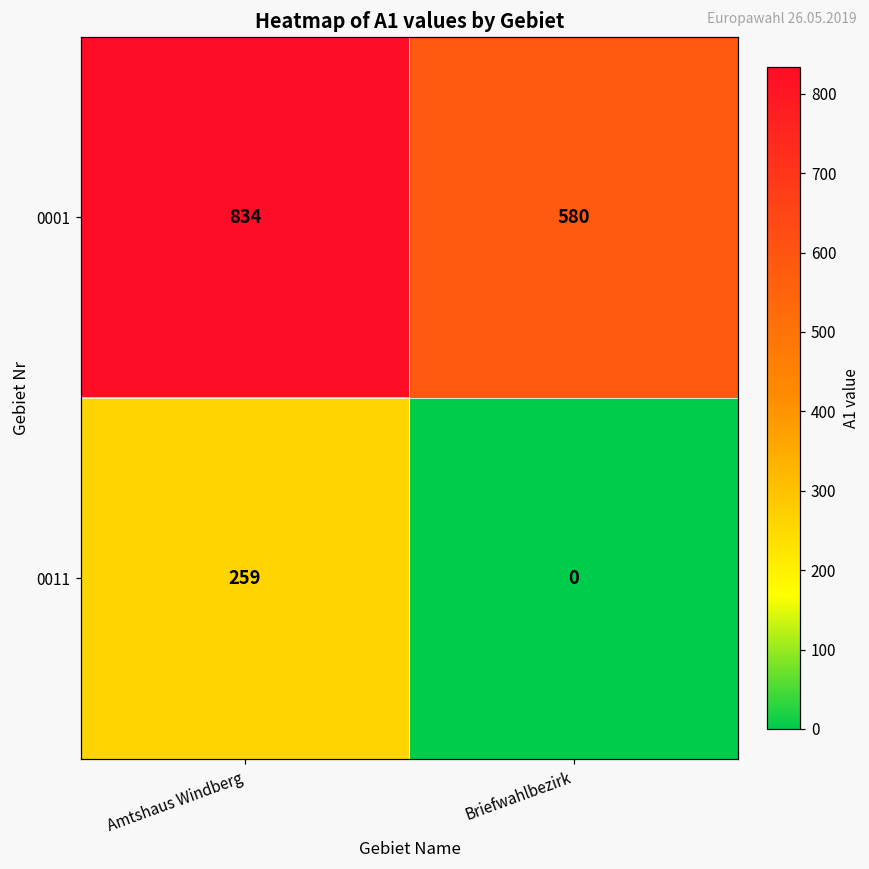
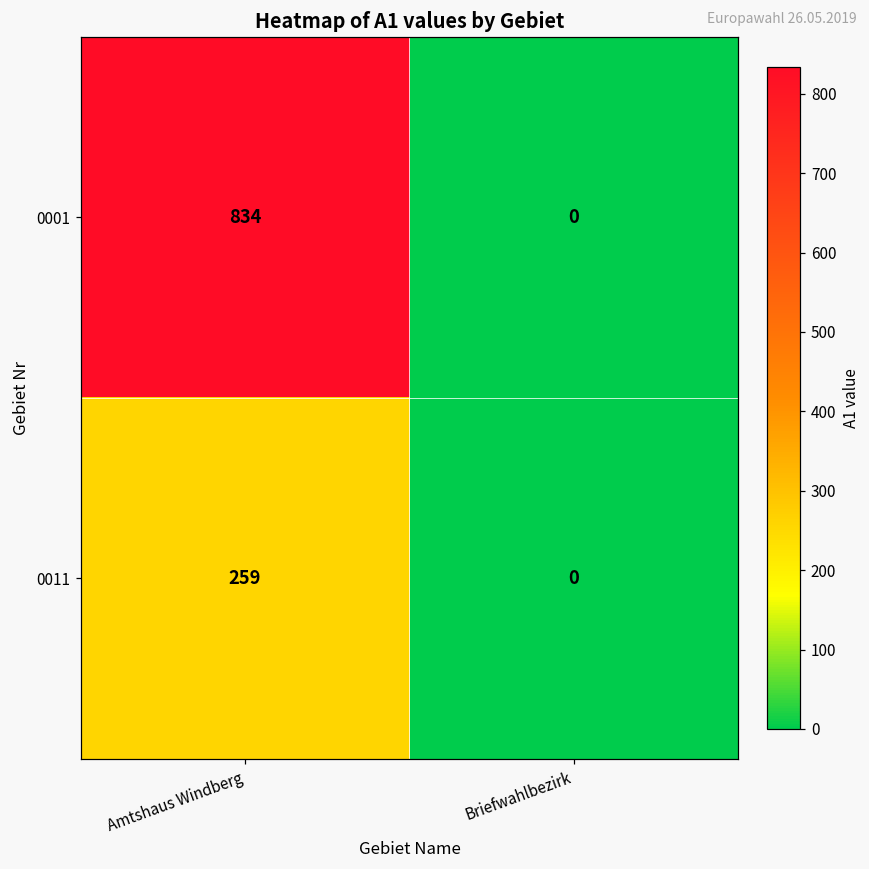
0001, Briefwahlbezirk: 580 -> 0
